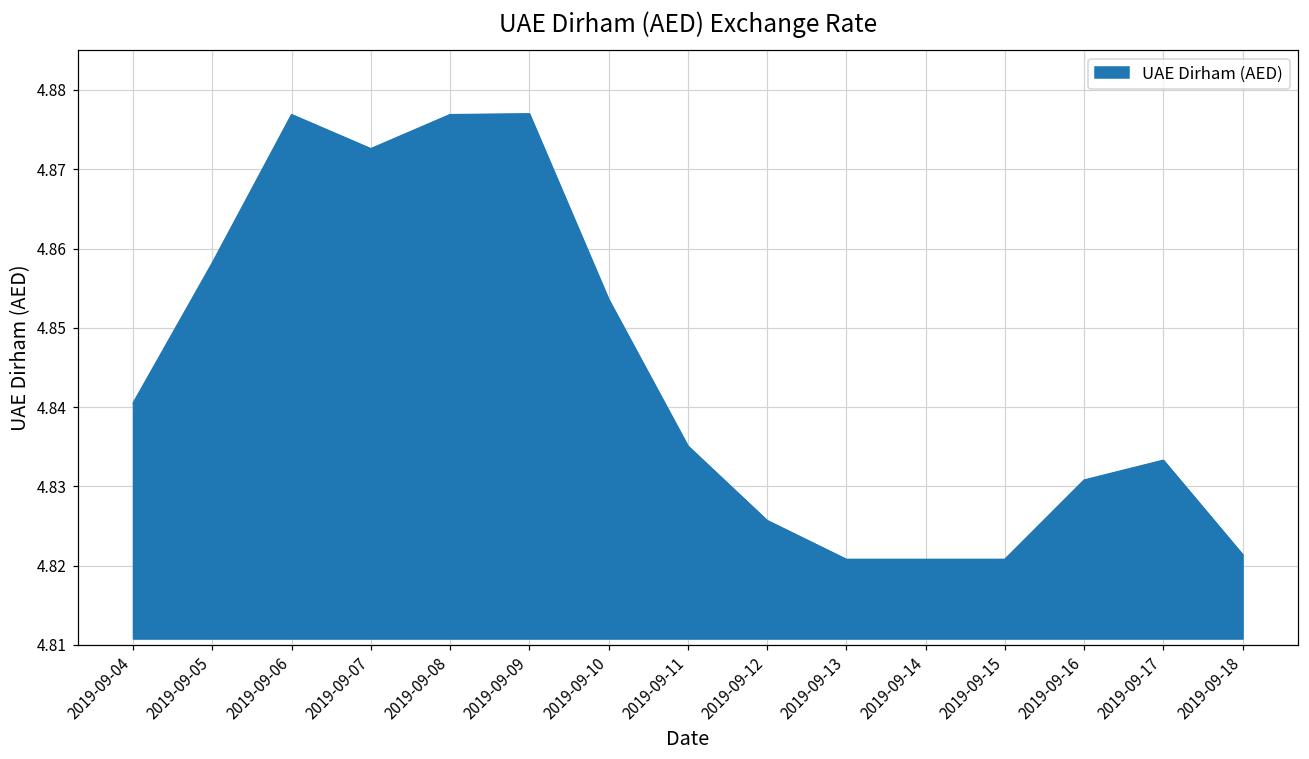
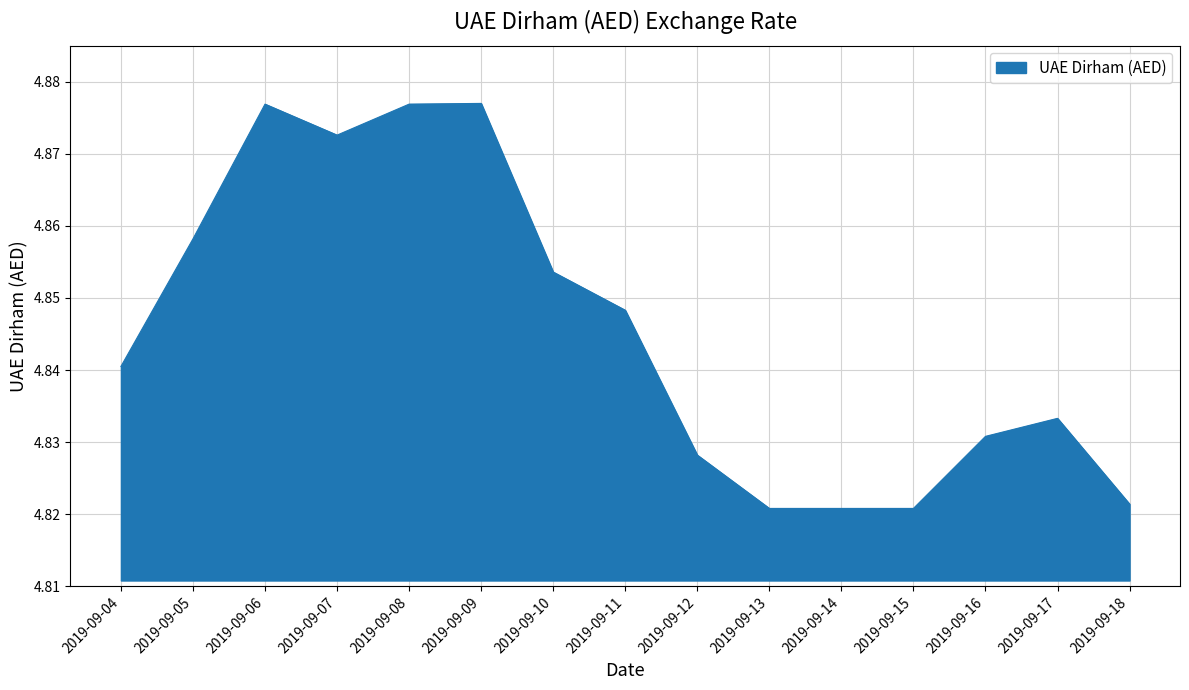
2019-09-11: 4.835 -> 4.848
2019-09-12: 4.826 -> 4.828
